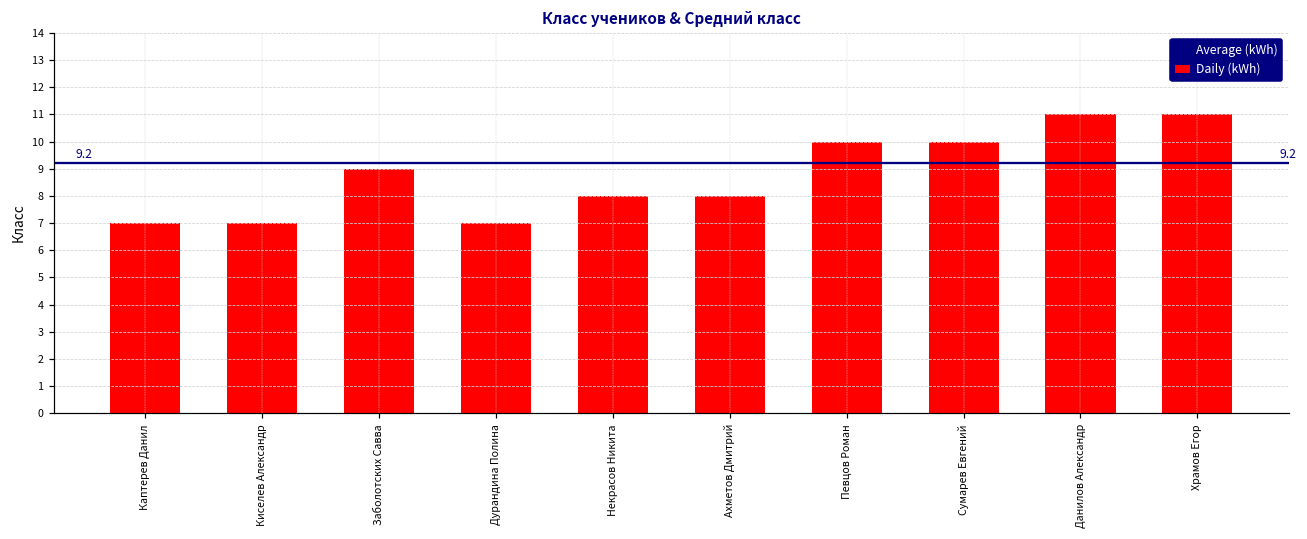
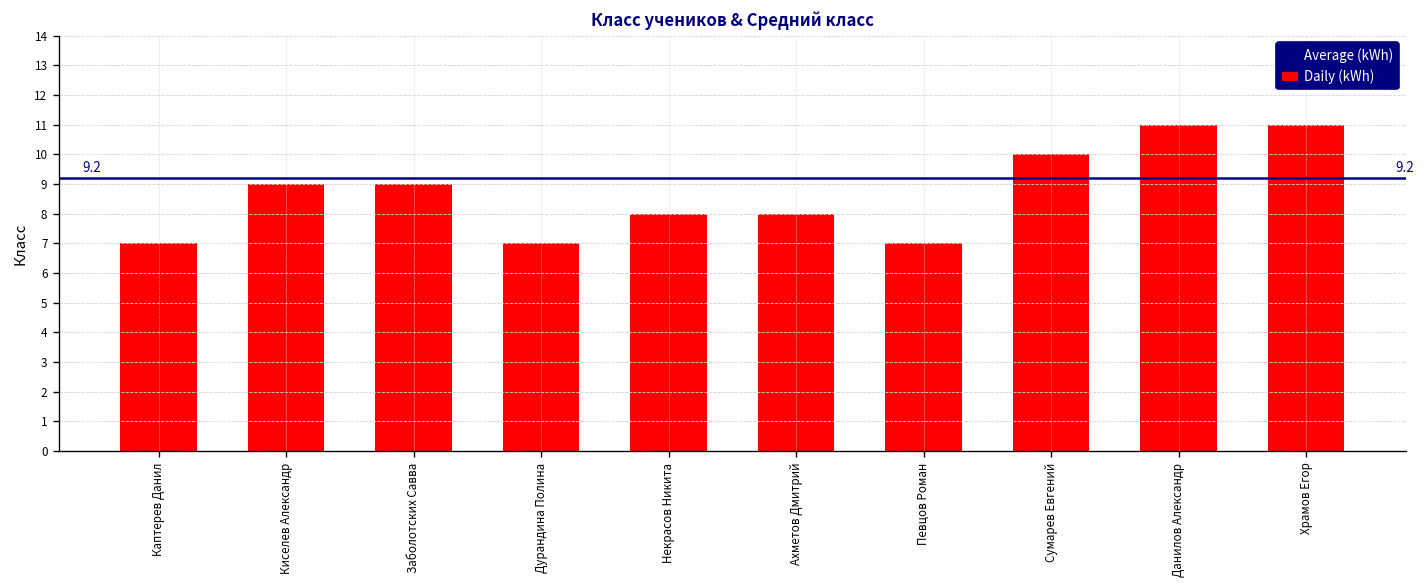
Киселев Александр: 7 -> 9
Певцов Роман: 10 -> 7
